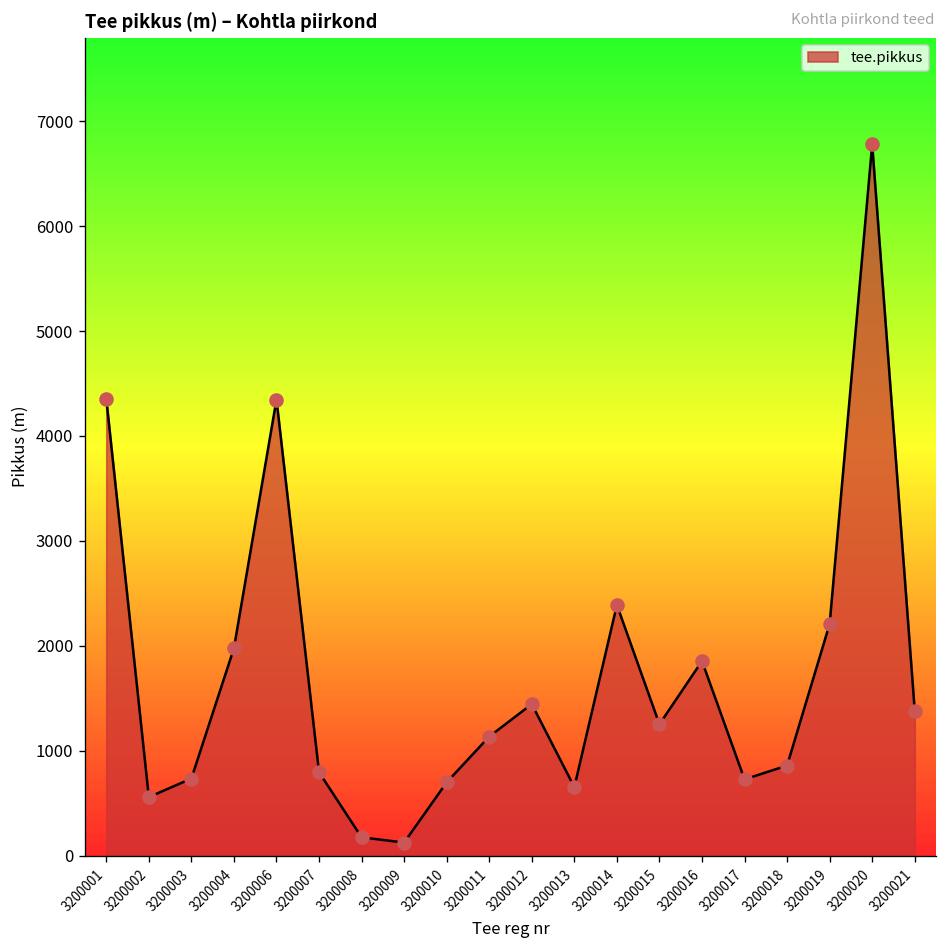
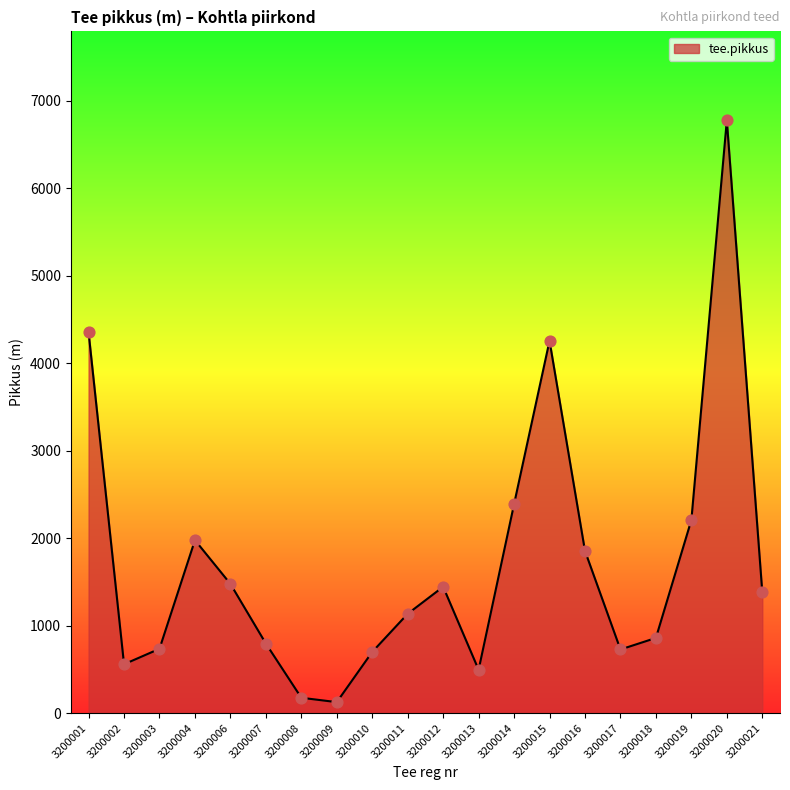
3200006: 4300 -> 1500
3200013: 700 -> 500
3200015: 1300 -> 4300
